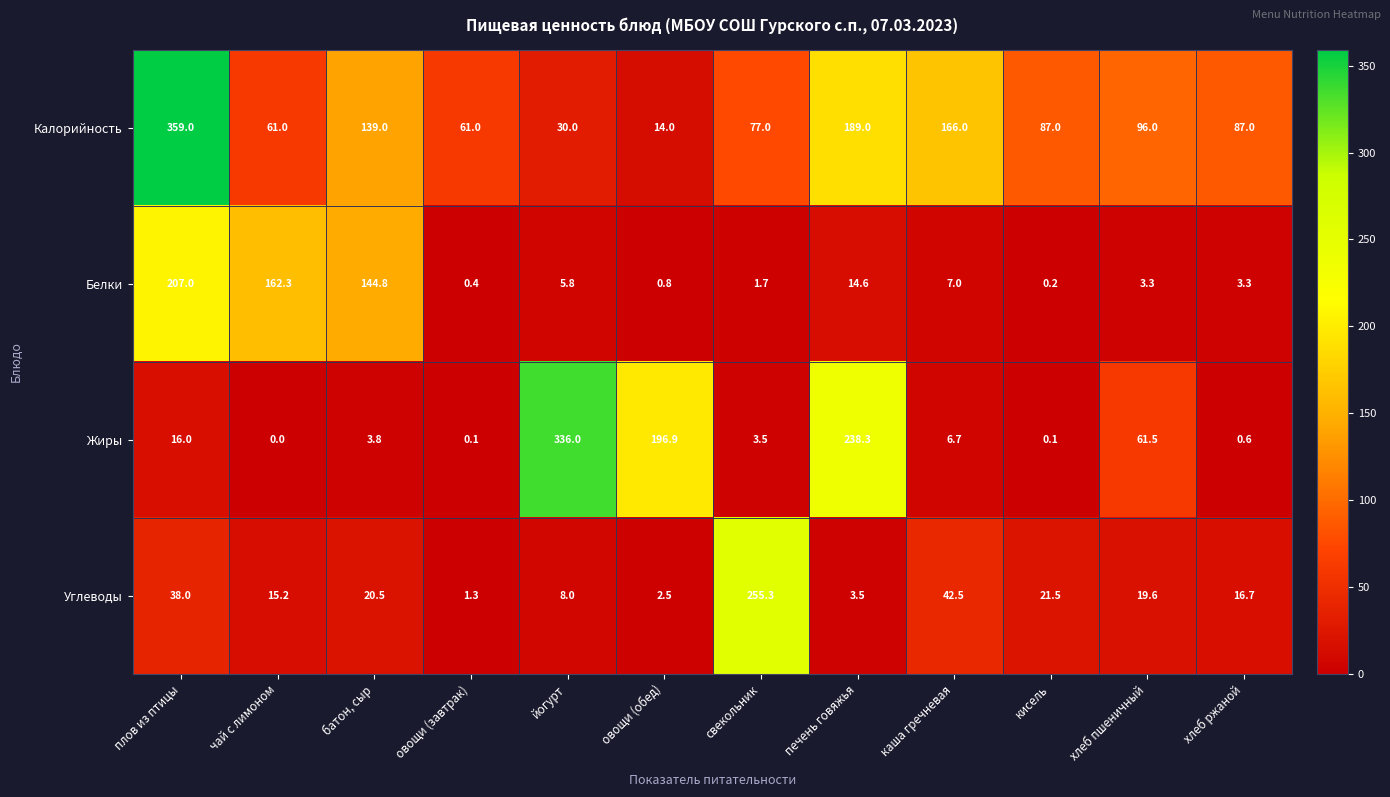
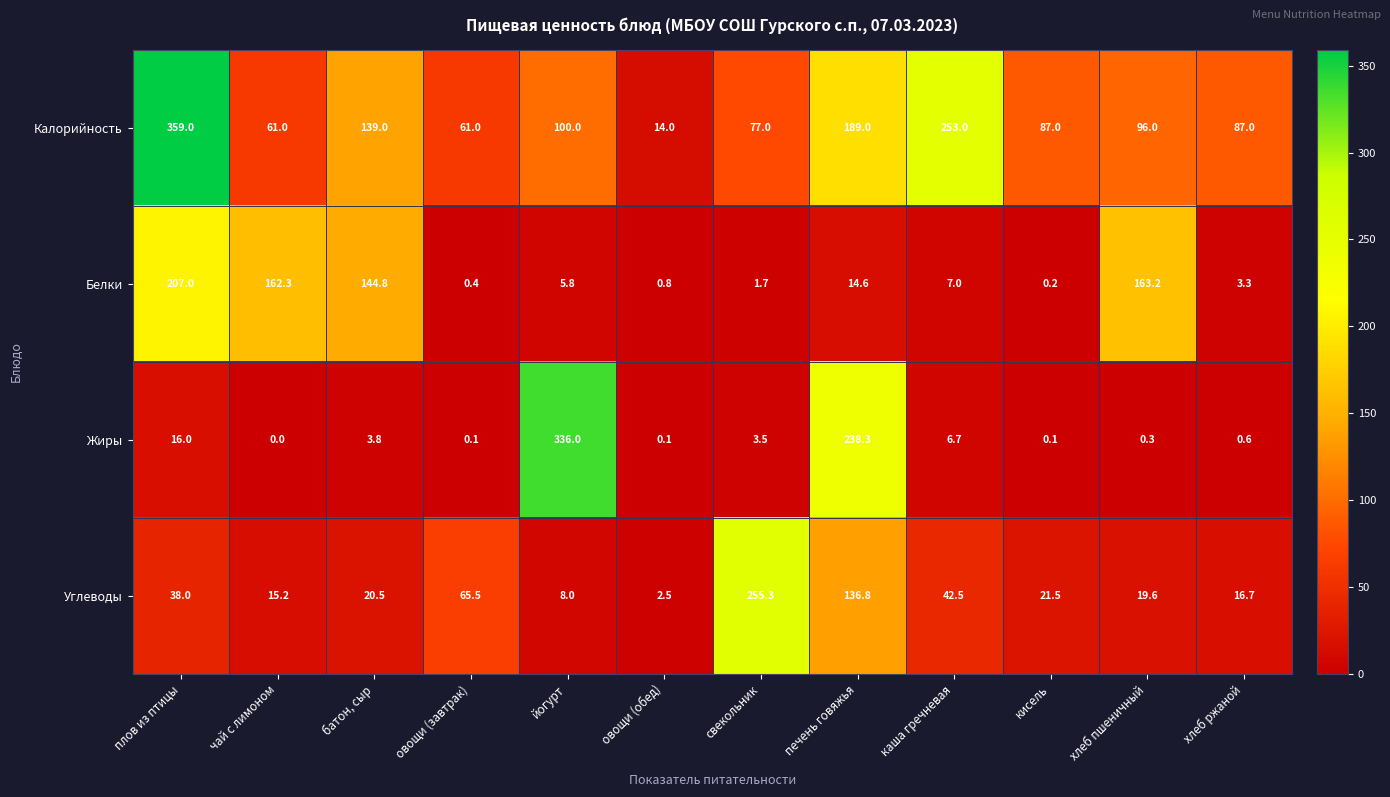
Калорийность, йогурт: 30.0 -> 100.0
Калорийность, каша гречневая: 166.0 -> 253.0
Белки, хлеб пшеничный: 3.3 -> 163.2
Жиры, овощи (обед): 196.9 -> 0.1
Жиры, хлеб пшеничный: 61.5 -> 0.3
Углеводы, овощи (завтрак): 1.3 -> 65.5
Углеводы, печень говяжья: 3.5 -> 136.8
